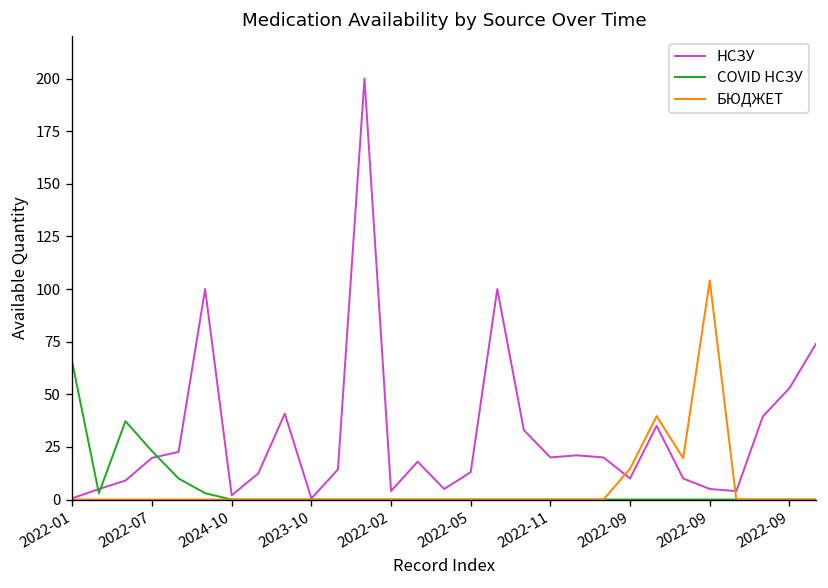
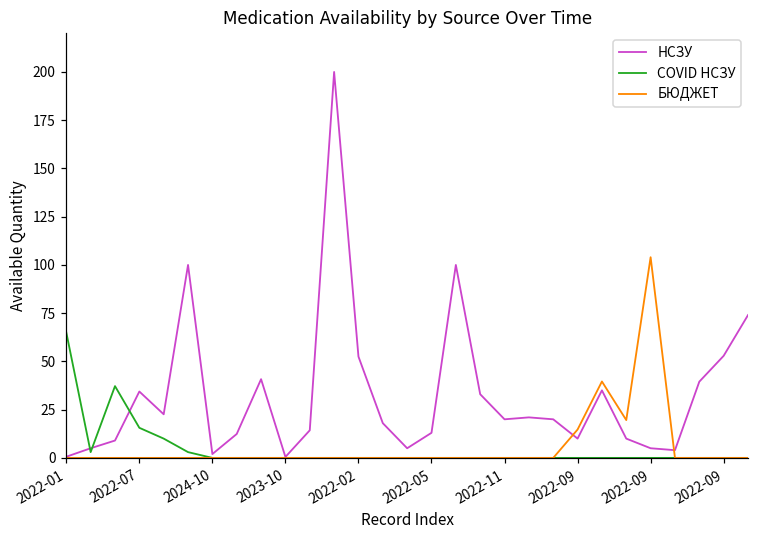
НСЗУ, 2022-07: 20 -> 34
COVID НСЗУ, 2022-07: 23 -> 16
НСЗУ, 2022-02: 4 -> 53
